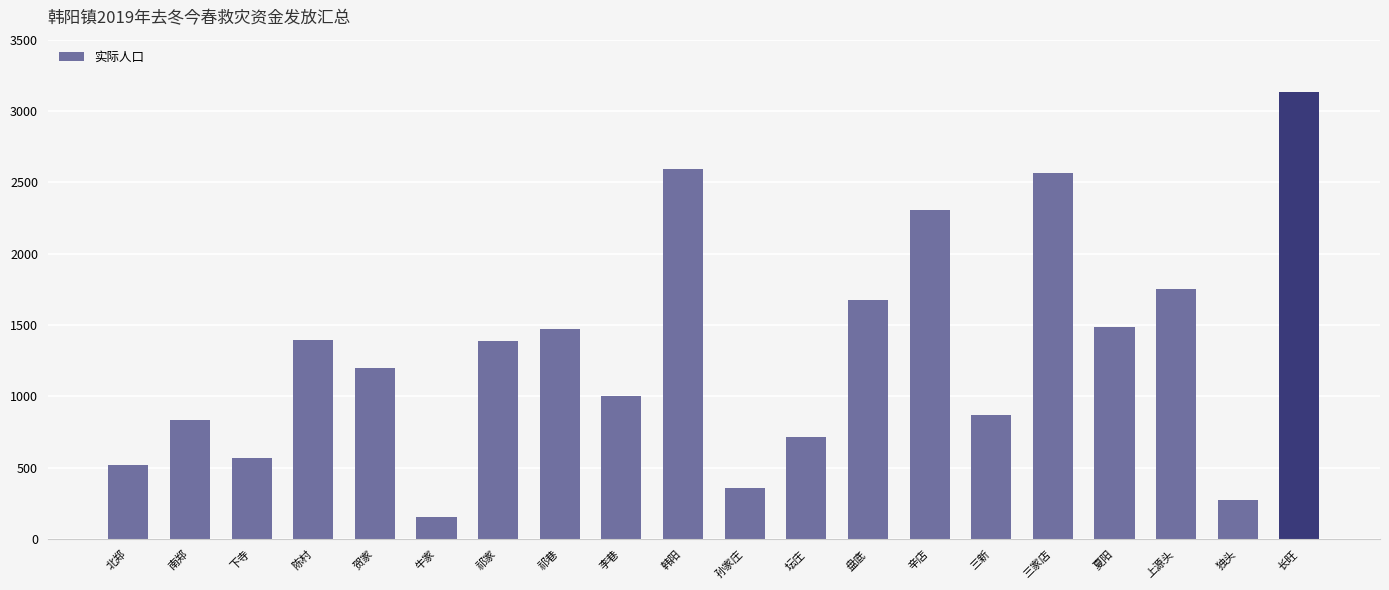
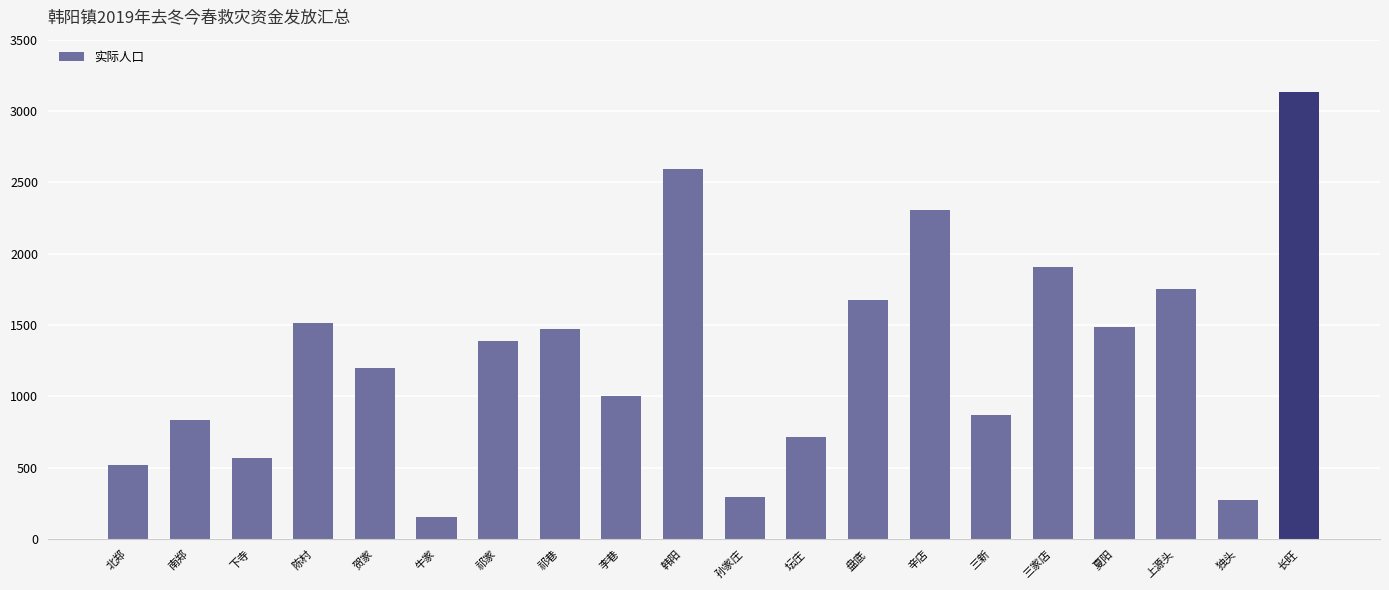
陈村: 1390 -> 1520
孙家庄: 360 -> 300
三家店: 2560 -> 1910
